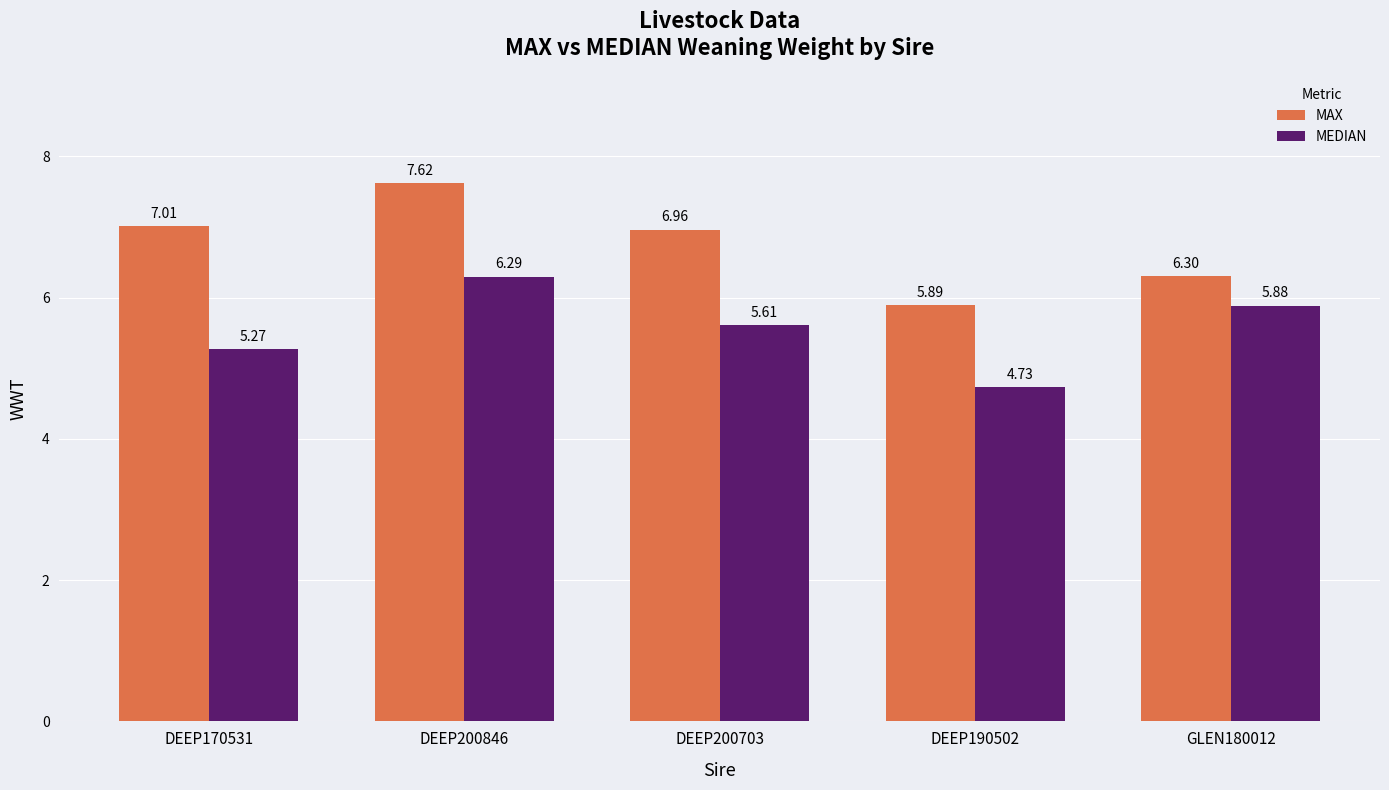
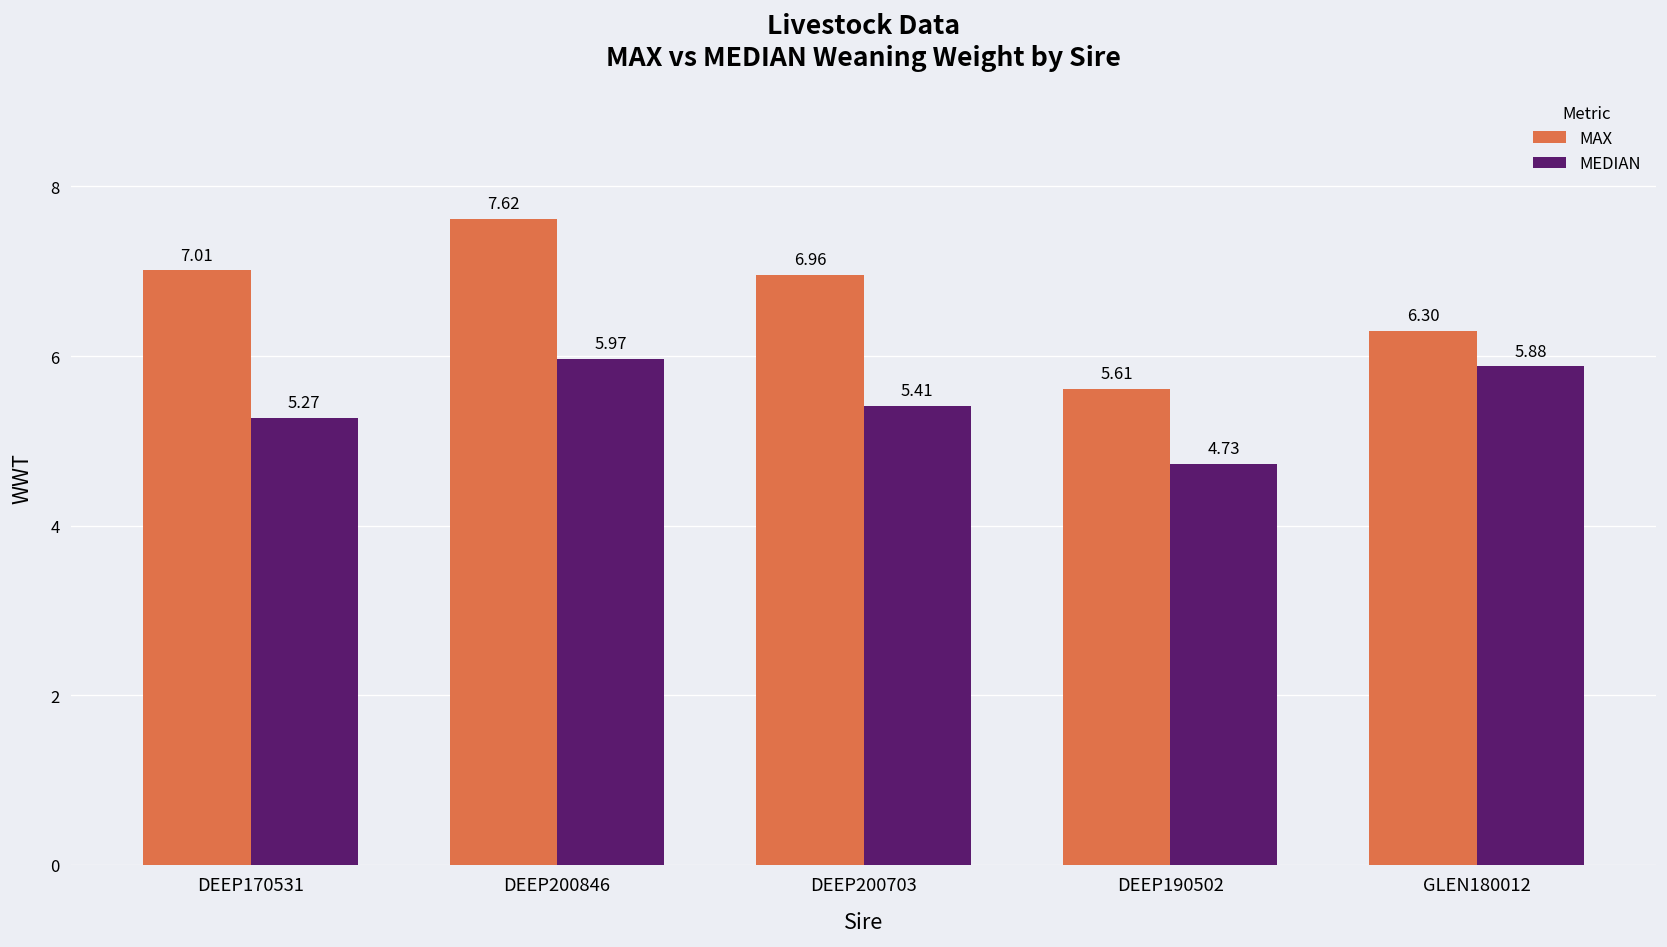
MEDIAN, DEEP200846: 6.29 -> 5.97
MEDIAN, DEEP200703: 5.61 -> 5.41
MAX, DEEP190502: 5.89 -> 5.61
